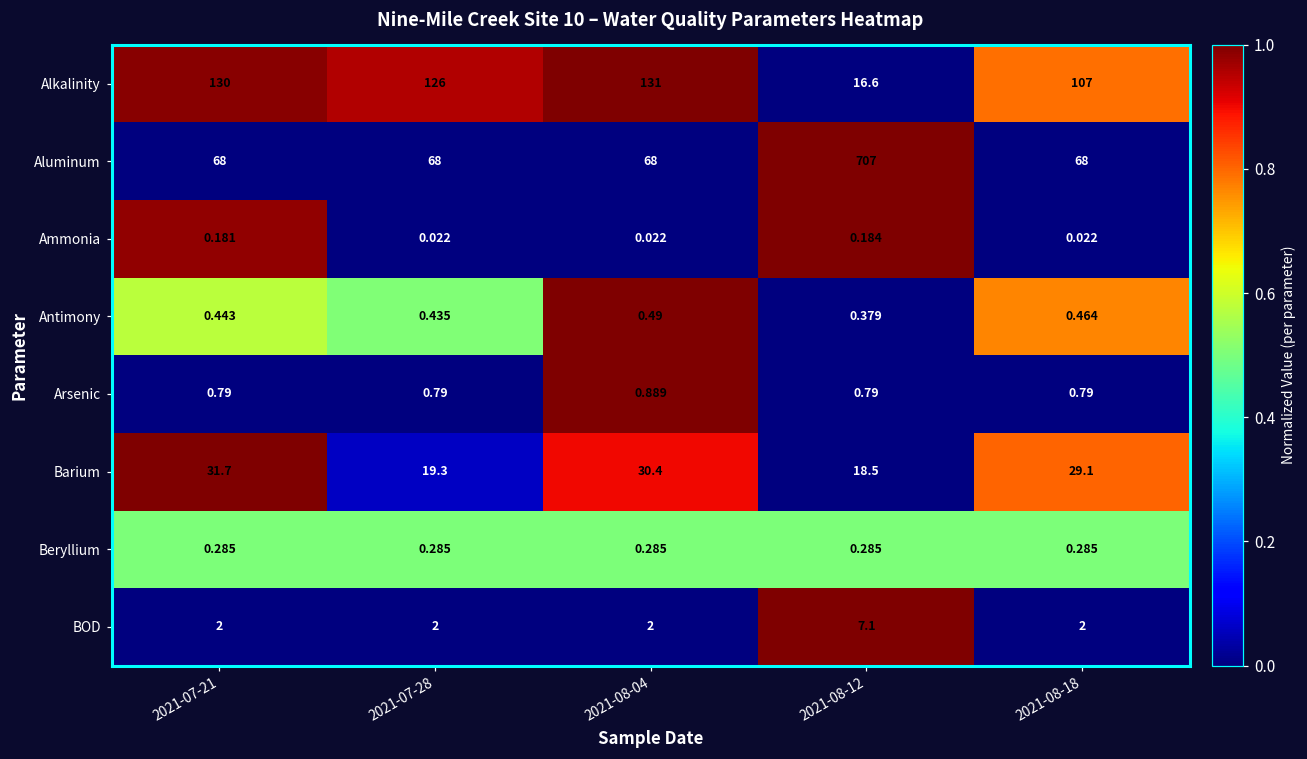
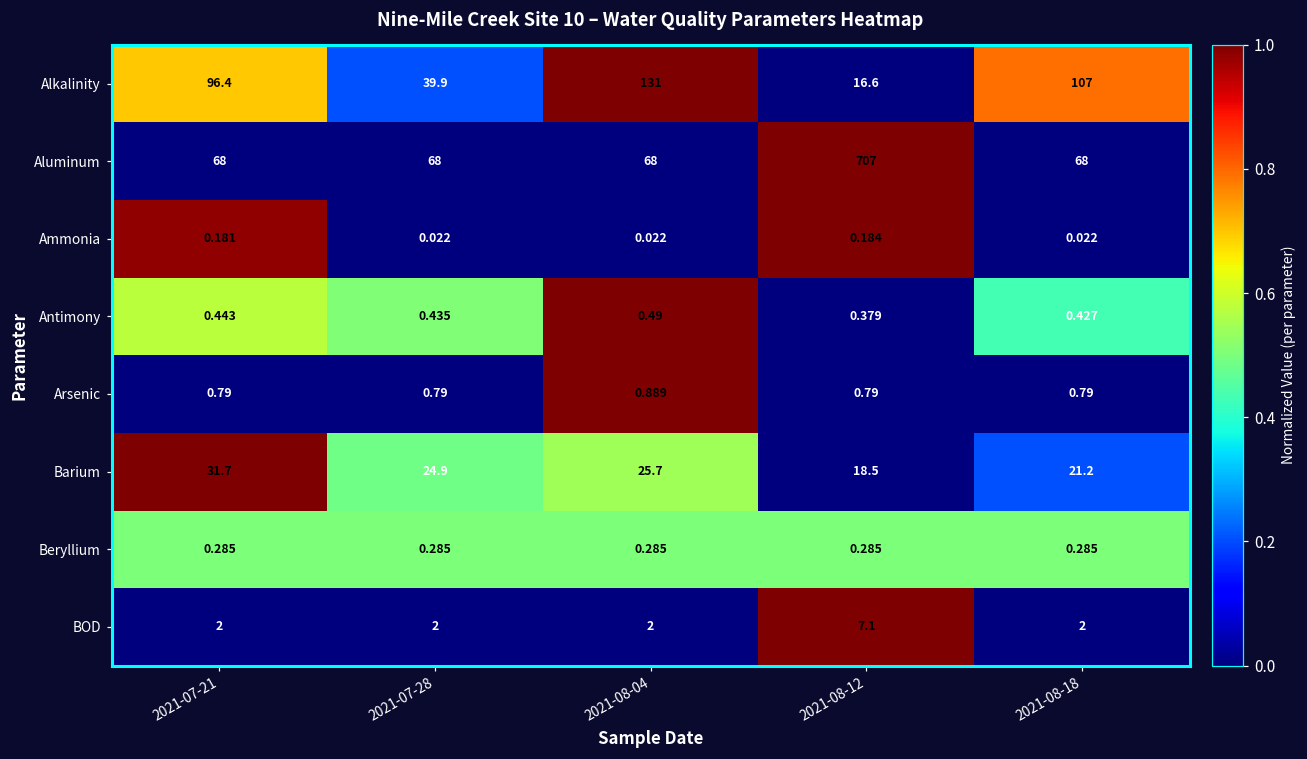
Alkalinity, 2021-07-21: 130 -> 96.4
Alkalinity, 2021-07-28: 126 -> 39.9
Antimony, 2021-08-18: 0.464 -> 0.427
Barium, 2021-07-28: 19.3 -> 24.9
Barium, 2021-08-04: 30.4 -> 25.7
Barium, 2021-08-18: 29.1 -> 21.2
